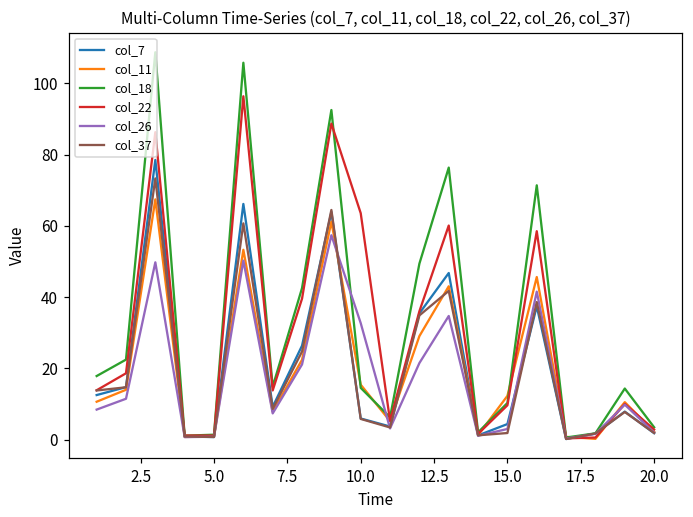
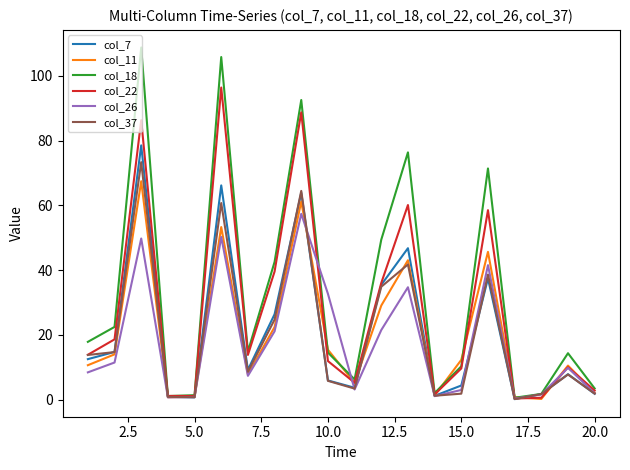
col_22, 10.0: 64 -> 12
